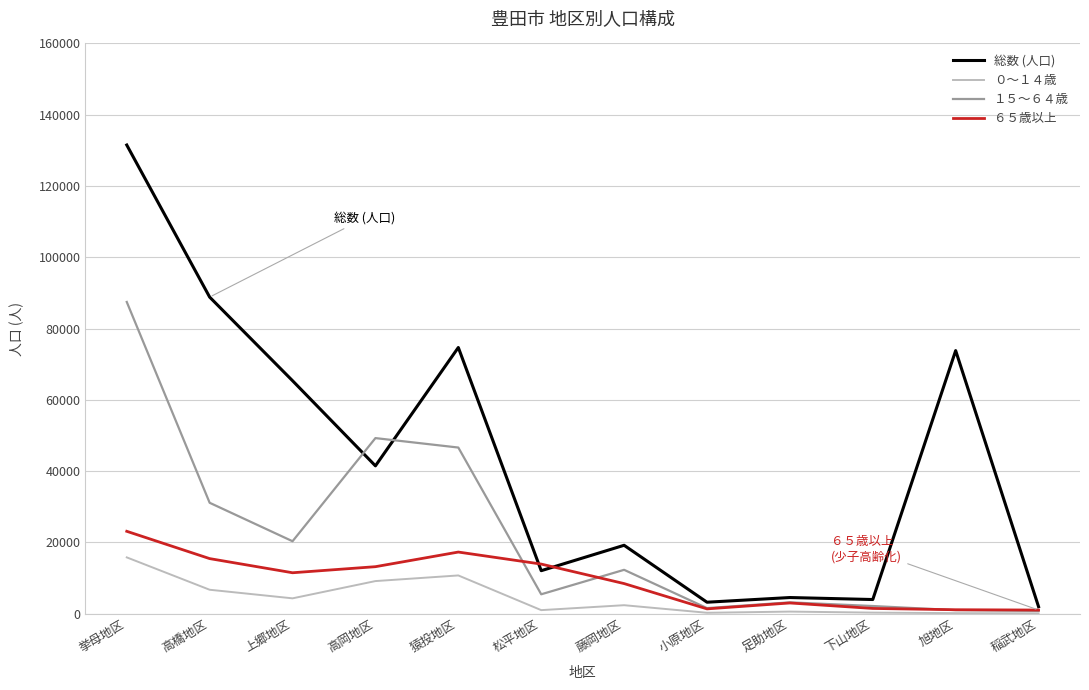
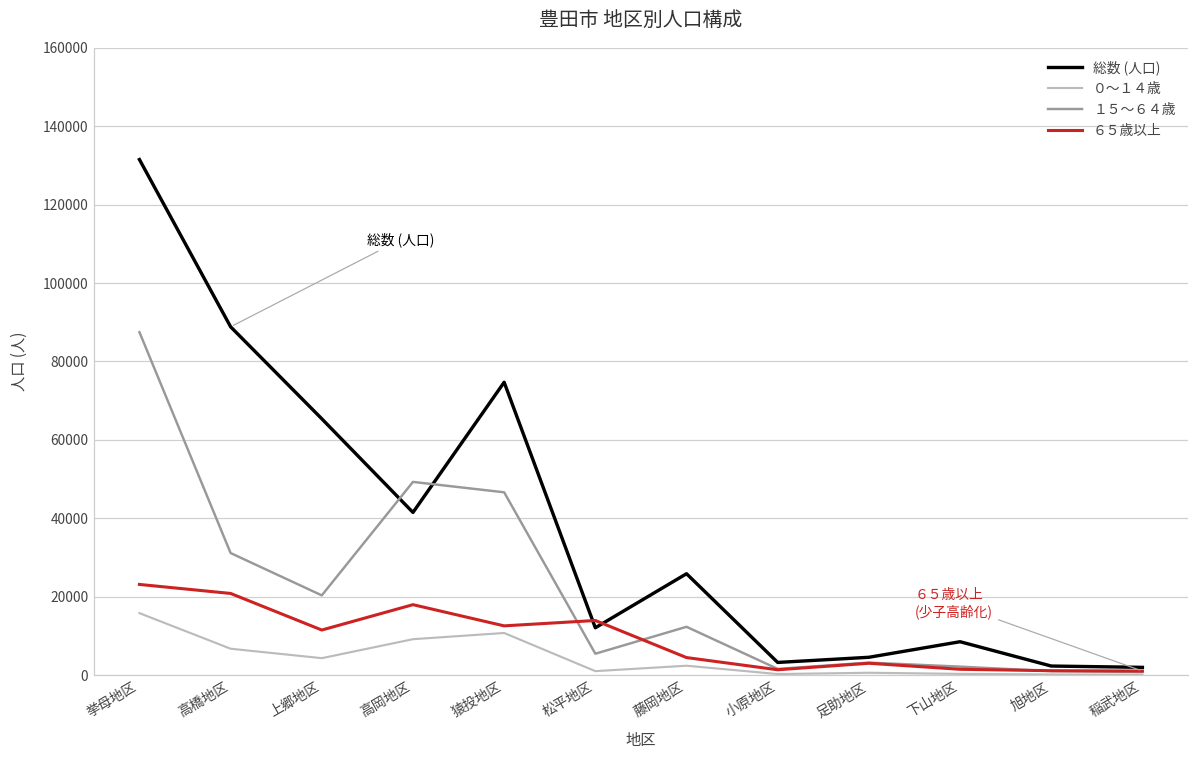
６５歳以上, 高橋地区: 15000 -> 21000
６５歳以上, 高岡地区: 13000 -> 18000
６５歳以上, 猿投地区: 17000 -> 13000
総数 (人口), 藤岡地区: 19000 -> 26000
６５歳以上, 藤岡地区: 8000 -> 4000
総数 (人口), 下山地区: 4000 -> 9000
総数 (人口), 旭地区: 74000 -> 2000
